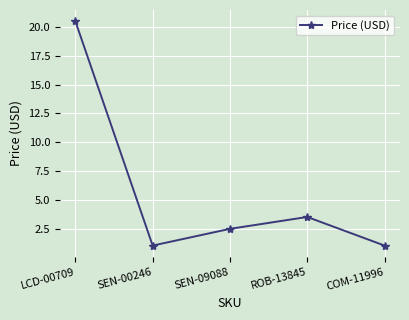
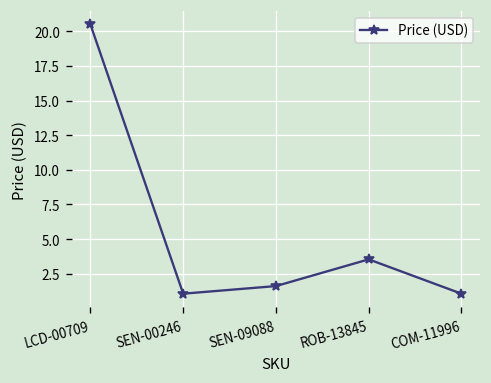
SEN-09088: 2.5 -> 1.6
